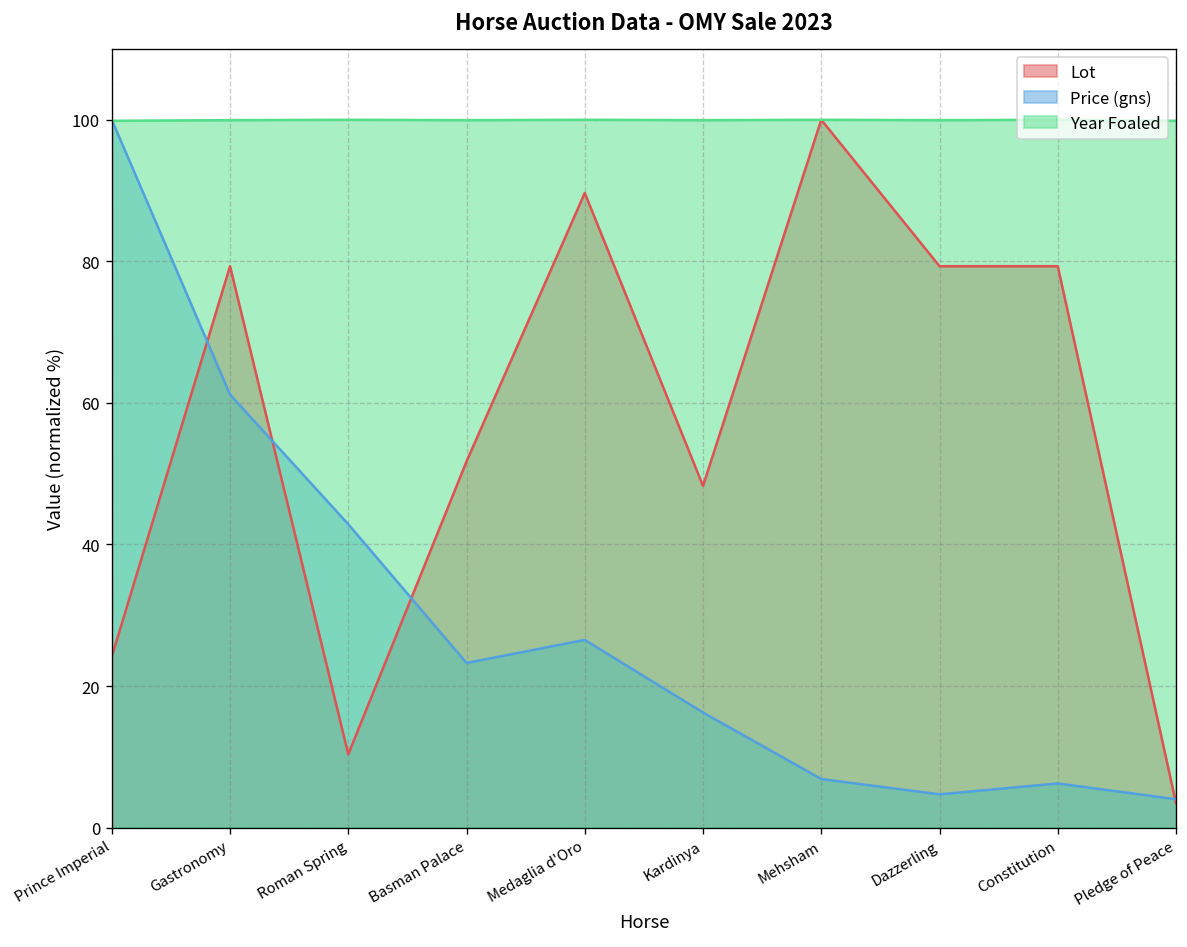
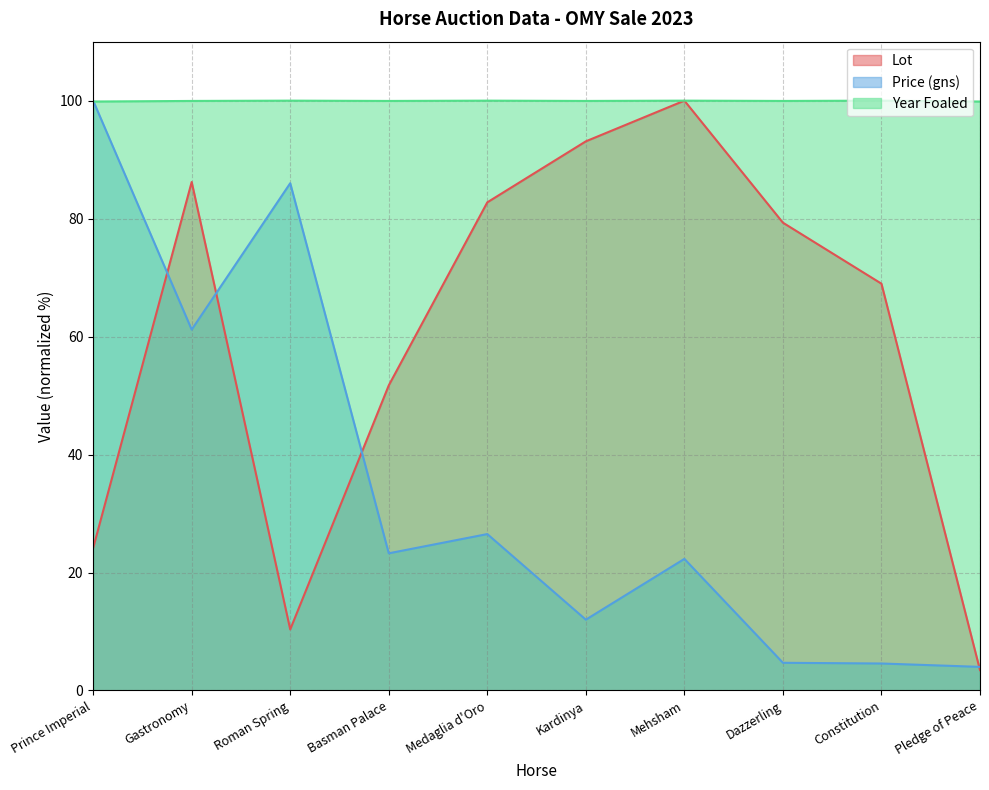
Lot, Gastronomy: 79 -> 86
Price (gns), Roman Spring: 43 -> 86
Lot, Medaglia d'Oro: 90 -> 83
Lot, Kardinya: 48 -> 93
Price (gns), Kardinya: 16 -> 12
Price (gns), Mehsham: 7 -> 22
Lot, Constitution: 79 -> 69
Price (gns), Constitution: 6 -> 5
